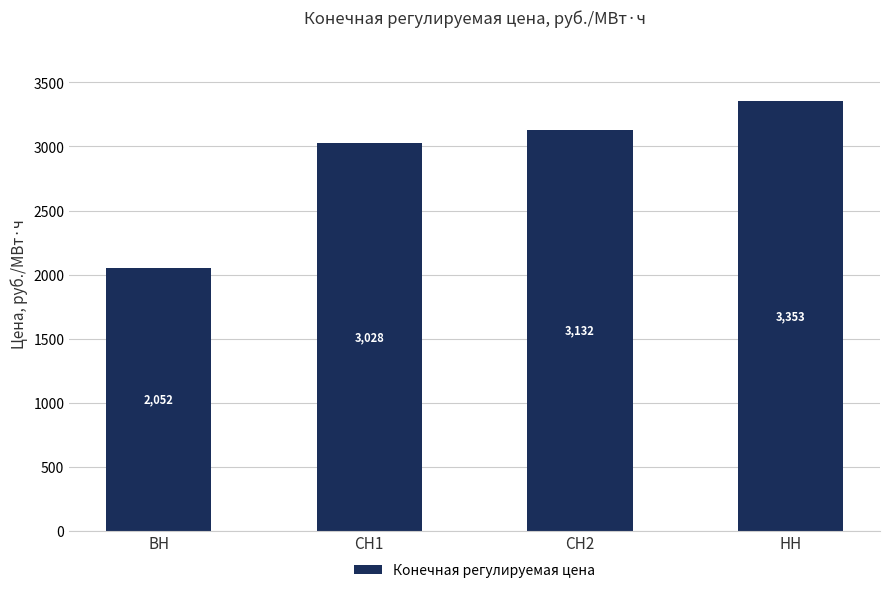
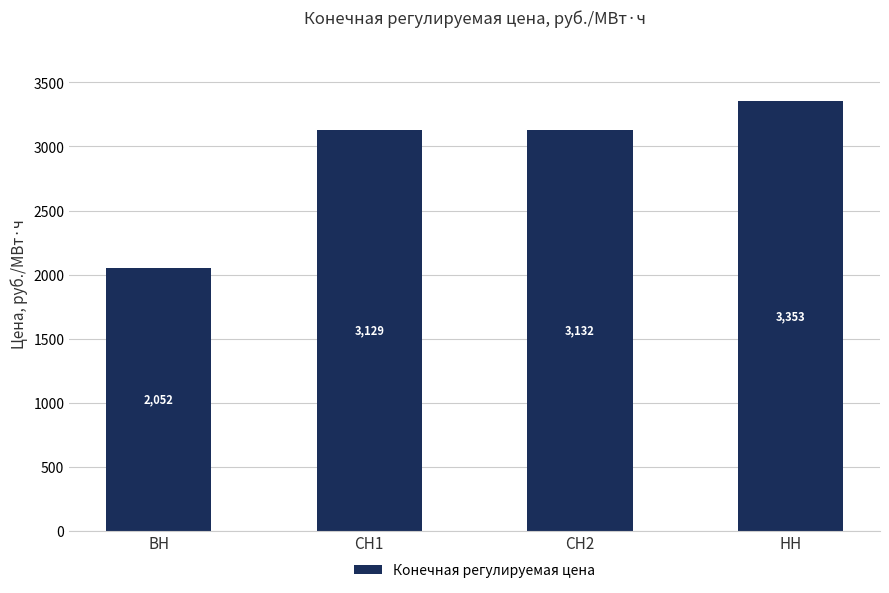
СН1: 3,028 -> 3,129
